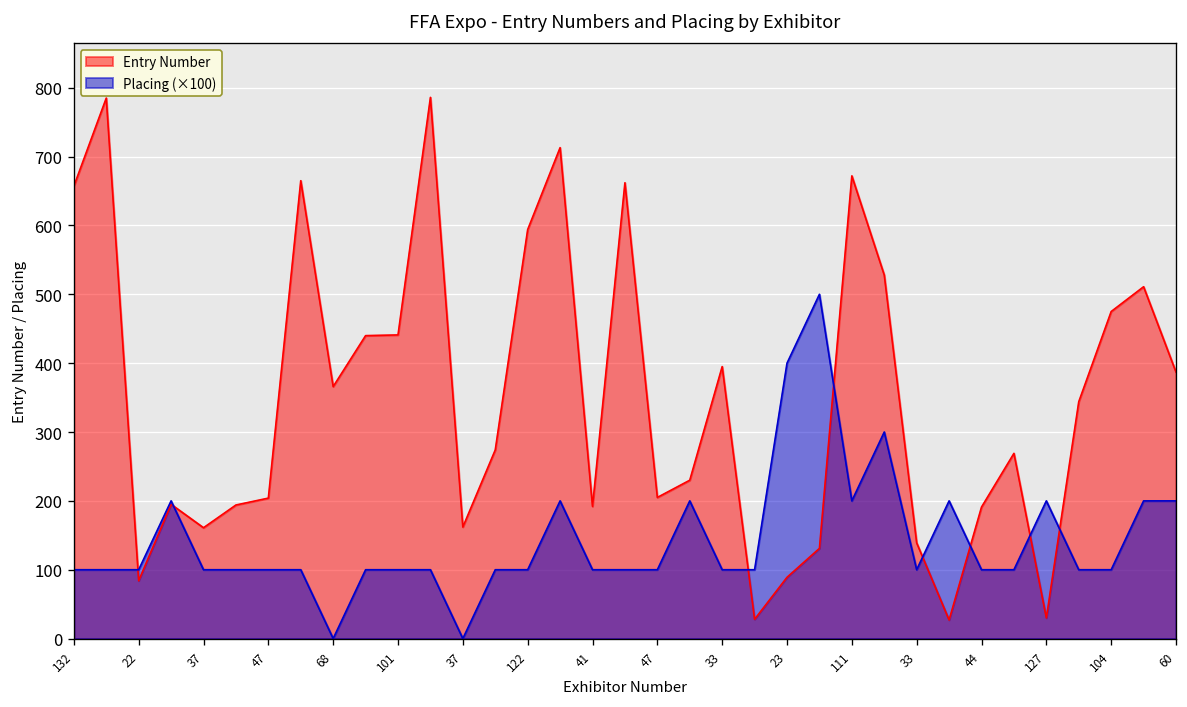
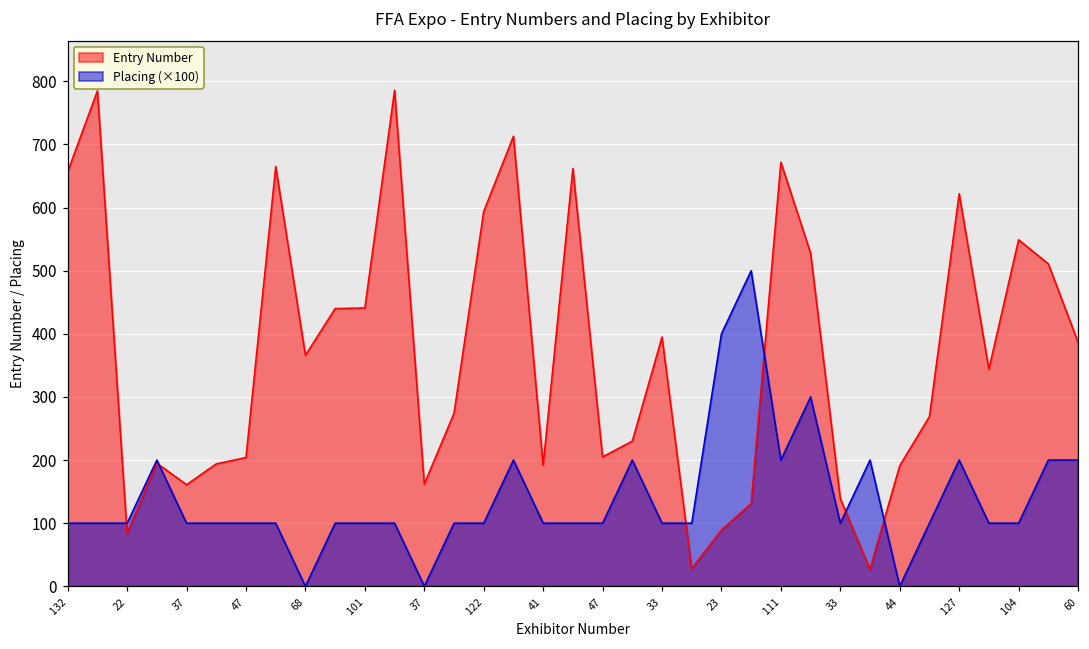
Placing (×100), 44: 100 -> 0
Entry Number, 127: 30 -> 620
Entry Number, 104: 480 -> 550
